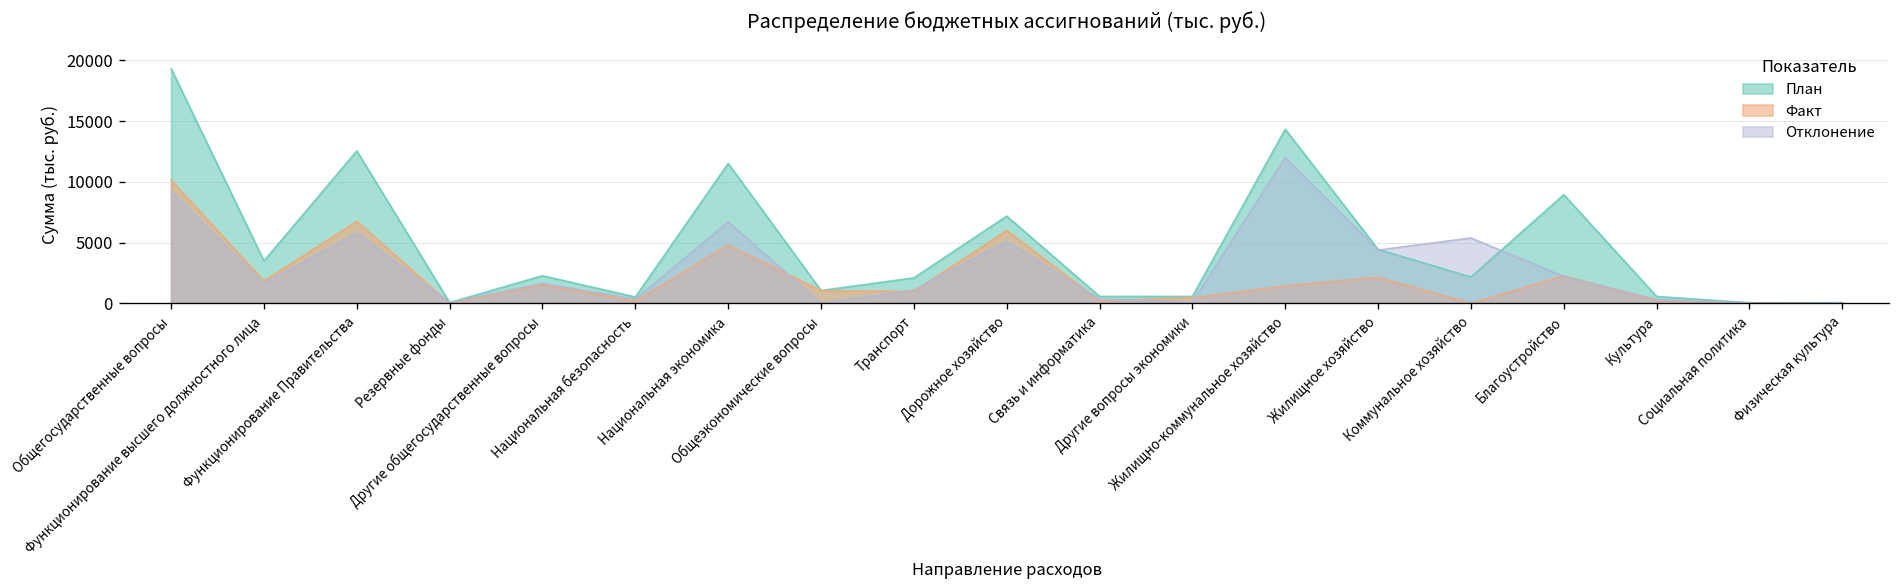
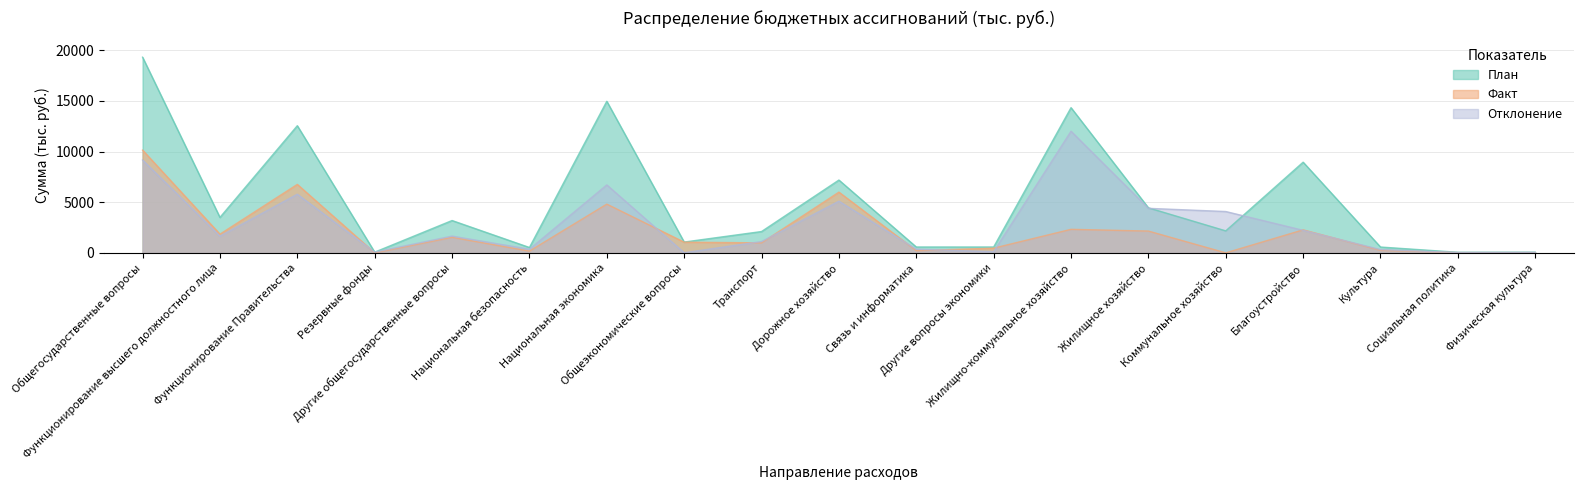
План, Другие общегосударственные вопросы: 2300 -> 3200
План, Национальная экономика: 11500 -> 15000
Факт, Жилищно-коммунальное хозяйство: 1400 -> 2300
Отклонение, Коммунальное хозяйство: 5400 -> 4100
